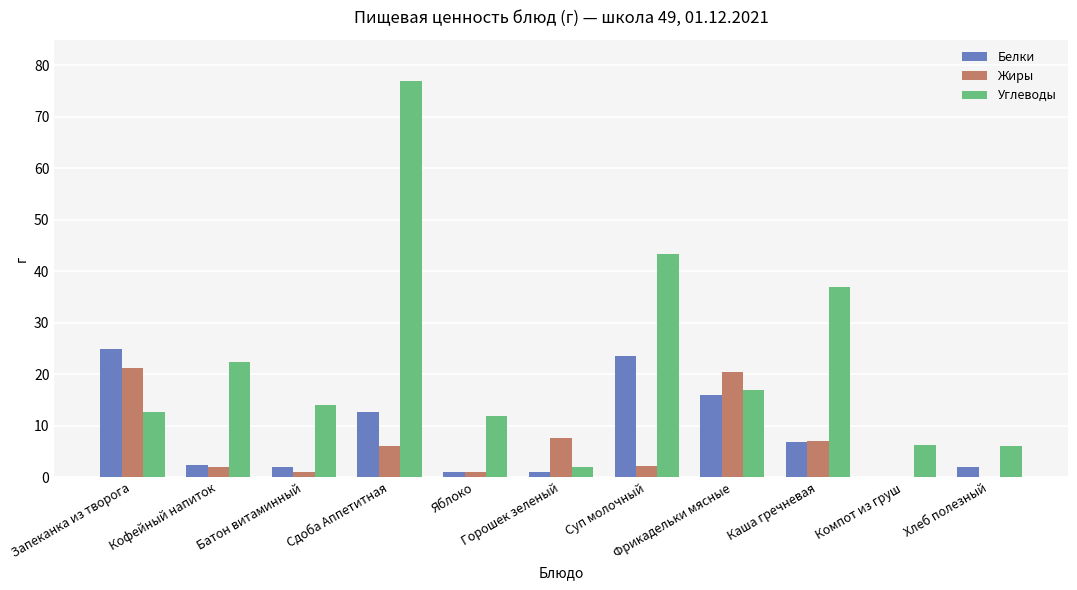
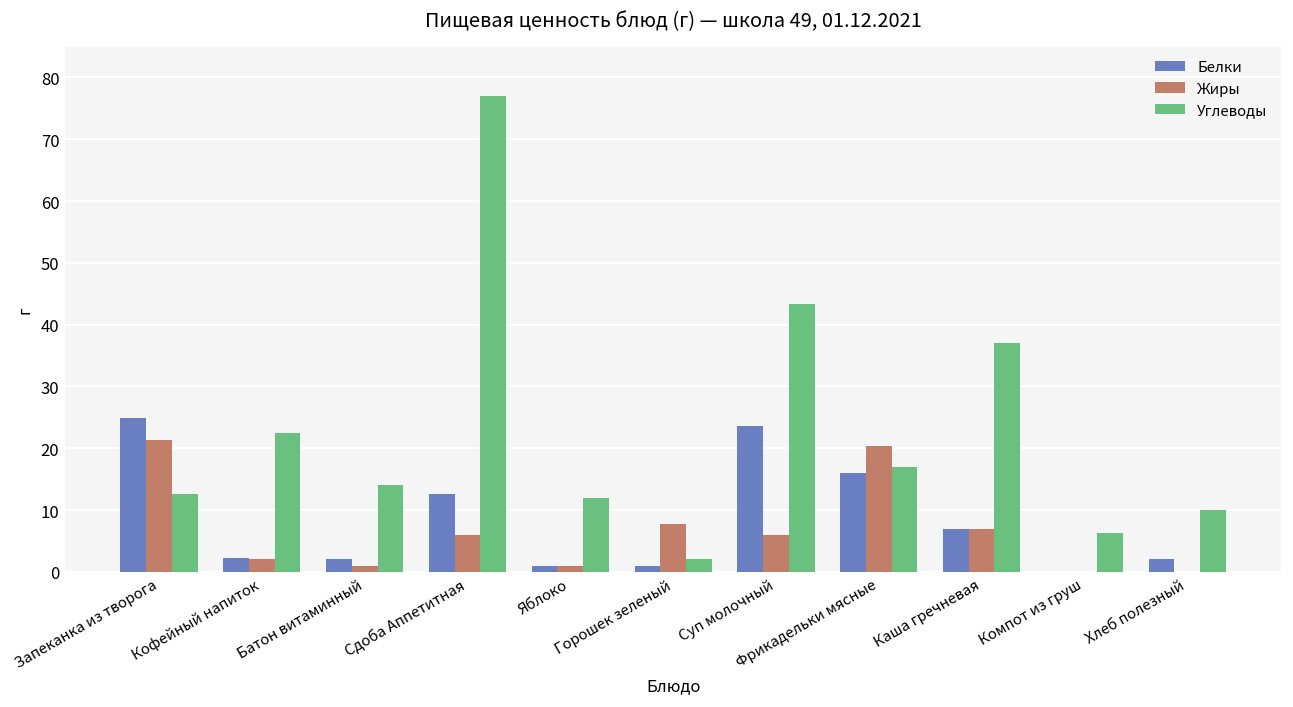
Жиры, Суп молочный: 2 -> 6
Углеводы, Хлеб полезный: 6 -> 10
